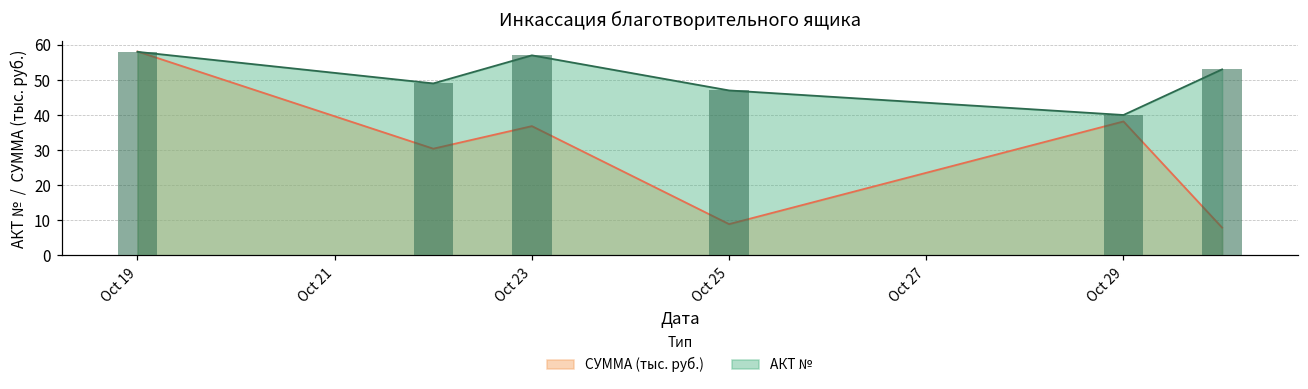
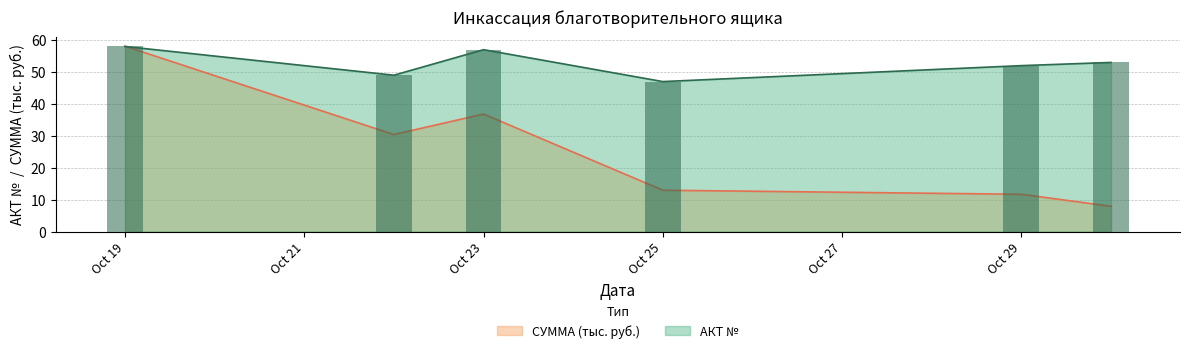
СУММА (тыс. руб.), Oct 25: 9 -> 13
СУММА (тыс. руб.), Oct 29: 38 -> 12
АКТ №, Oct 29: 40 -> 52
